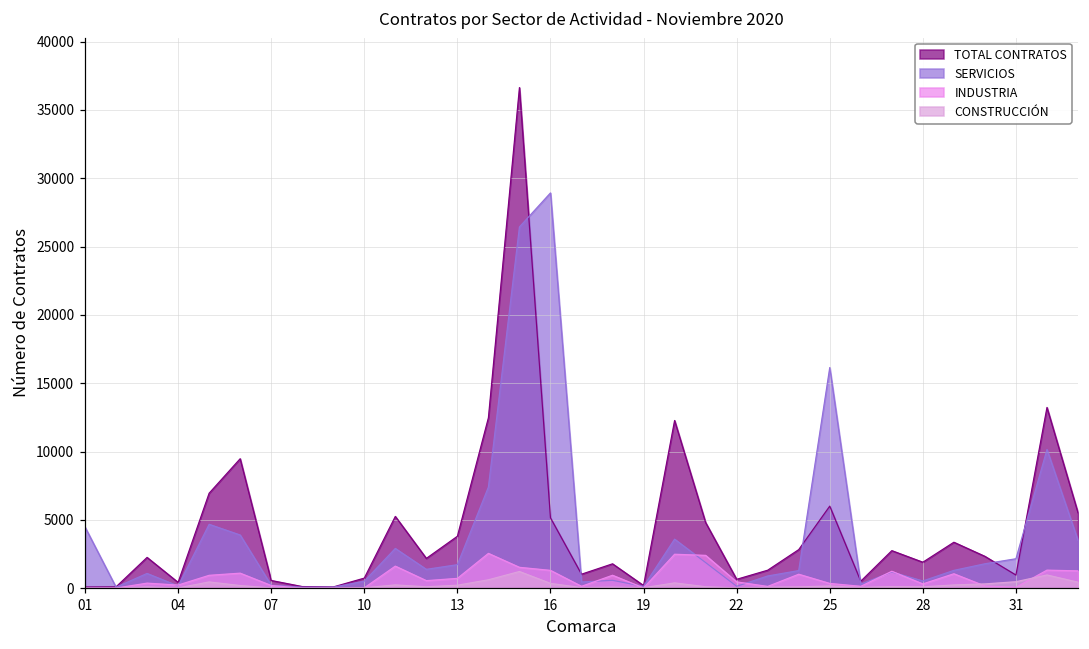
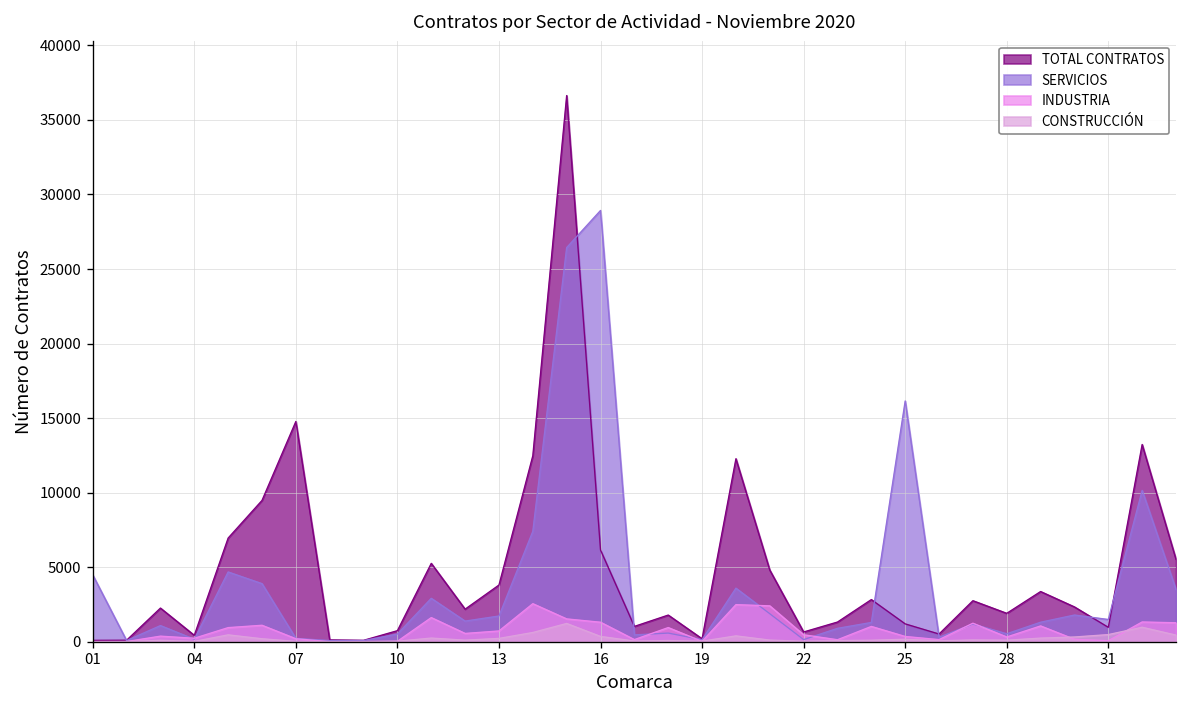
TOTAL CONTRATOS, 07: 600 -> 14800
TOTAL CONTRATOS, 16: 5100 -> 6100
TOTAL CONTRATOS, 25: 6000 -> 1200
SERVICIOS, 31: 2200 -> 1500
